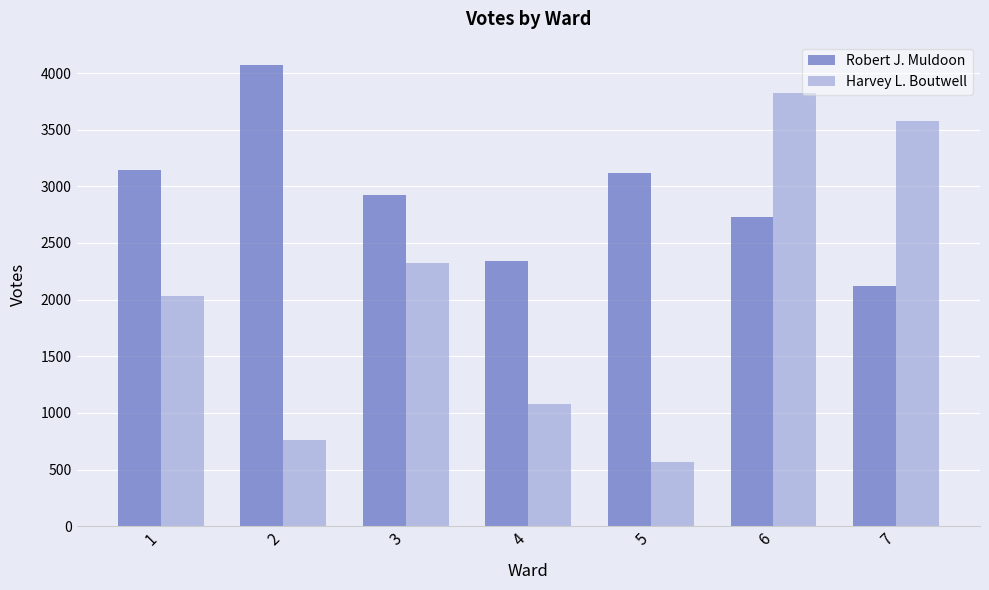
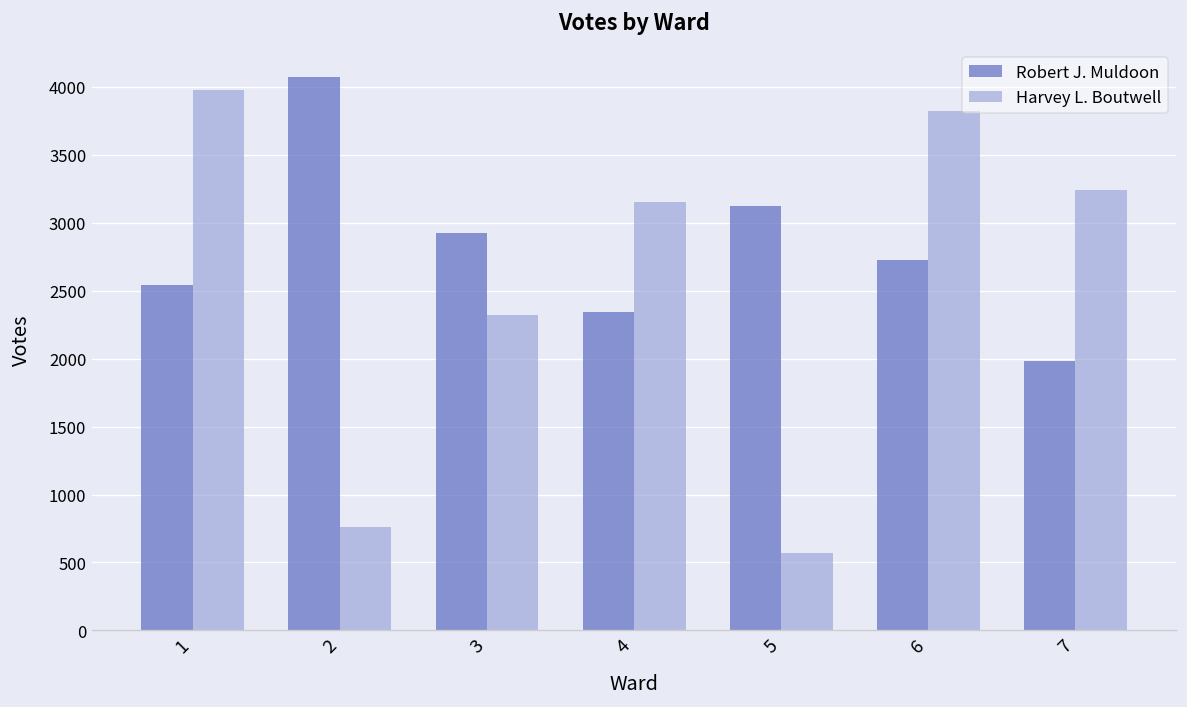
Robert J. Muldoon, 1: 3150 -> 2540
Harvey L. Boutwell, 1: 2030 -> 3980
Harvey L. Boutwell, 4: 1080 -> 3150
Robert J. Muldoon, 7: 2120 -> 1980
Harvey L. Boutwell, 7: 3580 -> 3240
